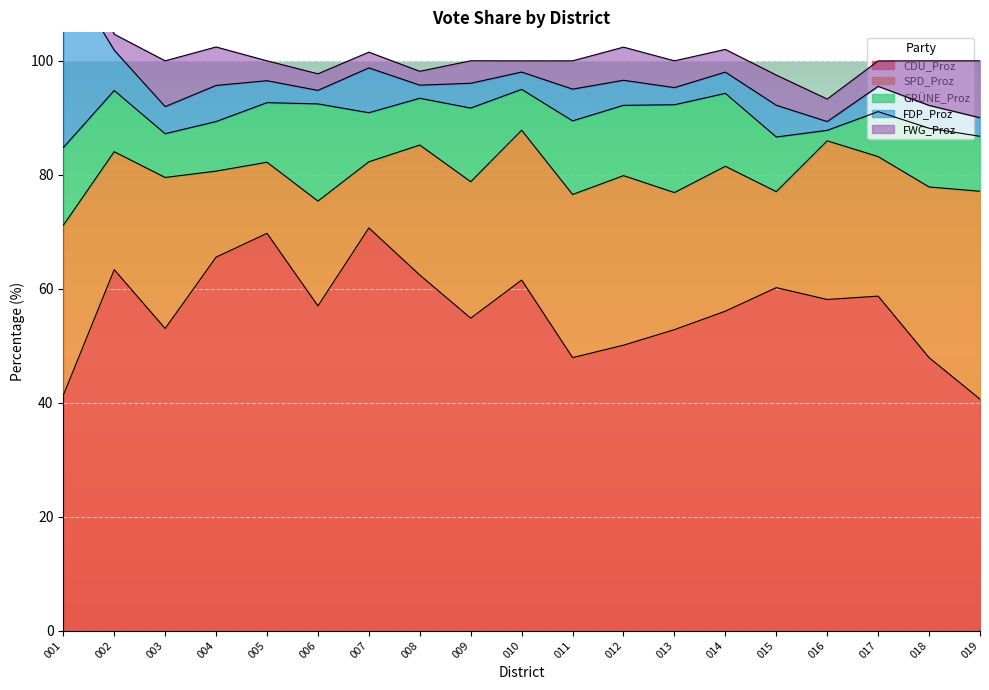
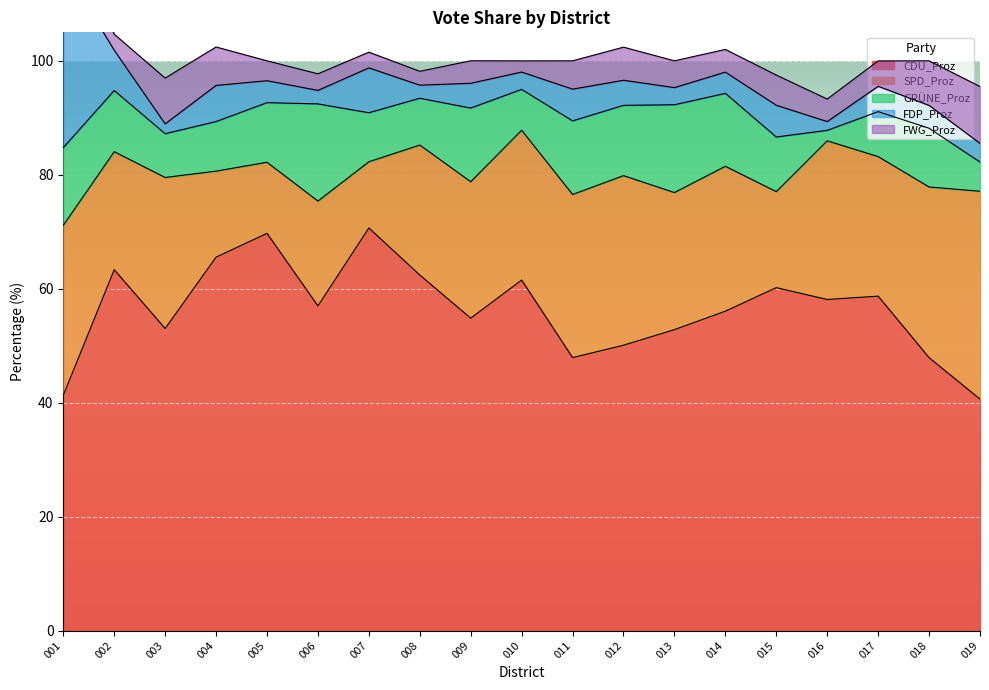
FDP_Proz, 003: 5 -> 2
GRÜNE_Proz, 019: 10 -> 5
